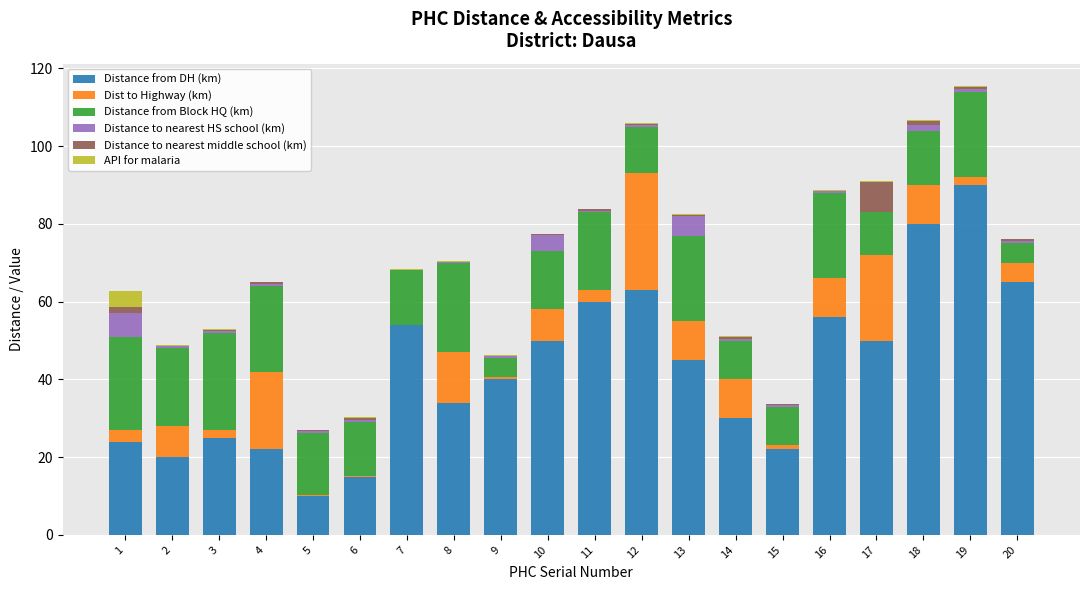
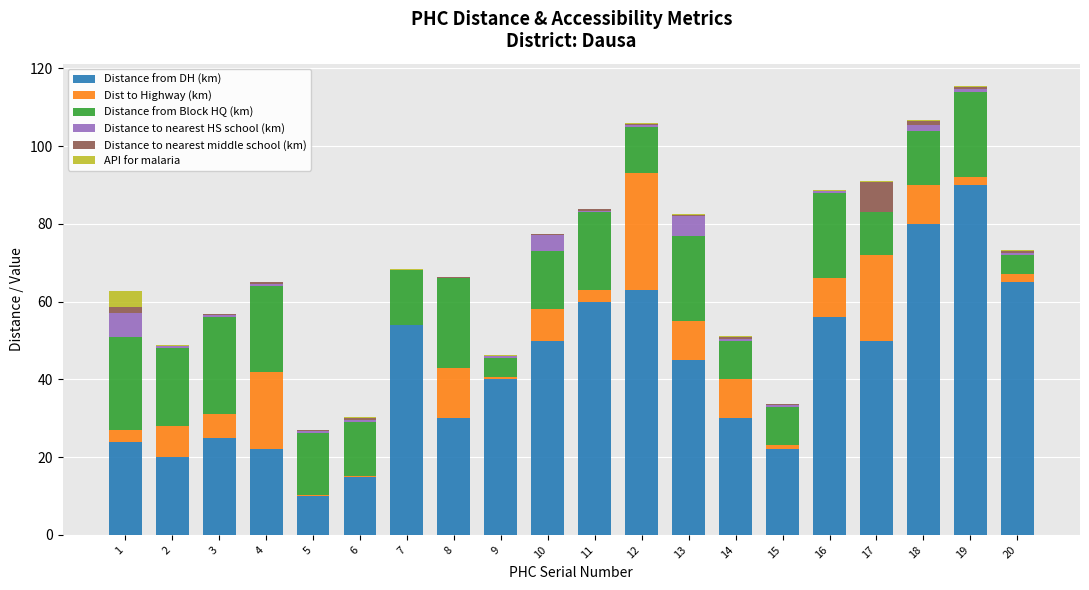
Dist to Highway (km), 3: 2 -> 6
Distance from DH (km), 8: 34 -> 30
Dist to Highway (km), 20: 5 -> 2
